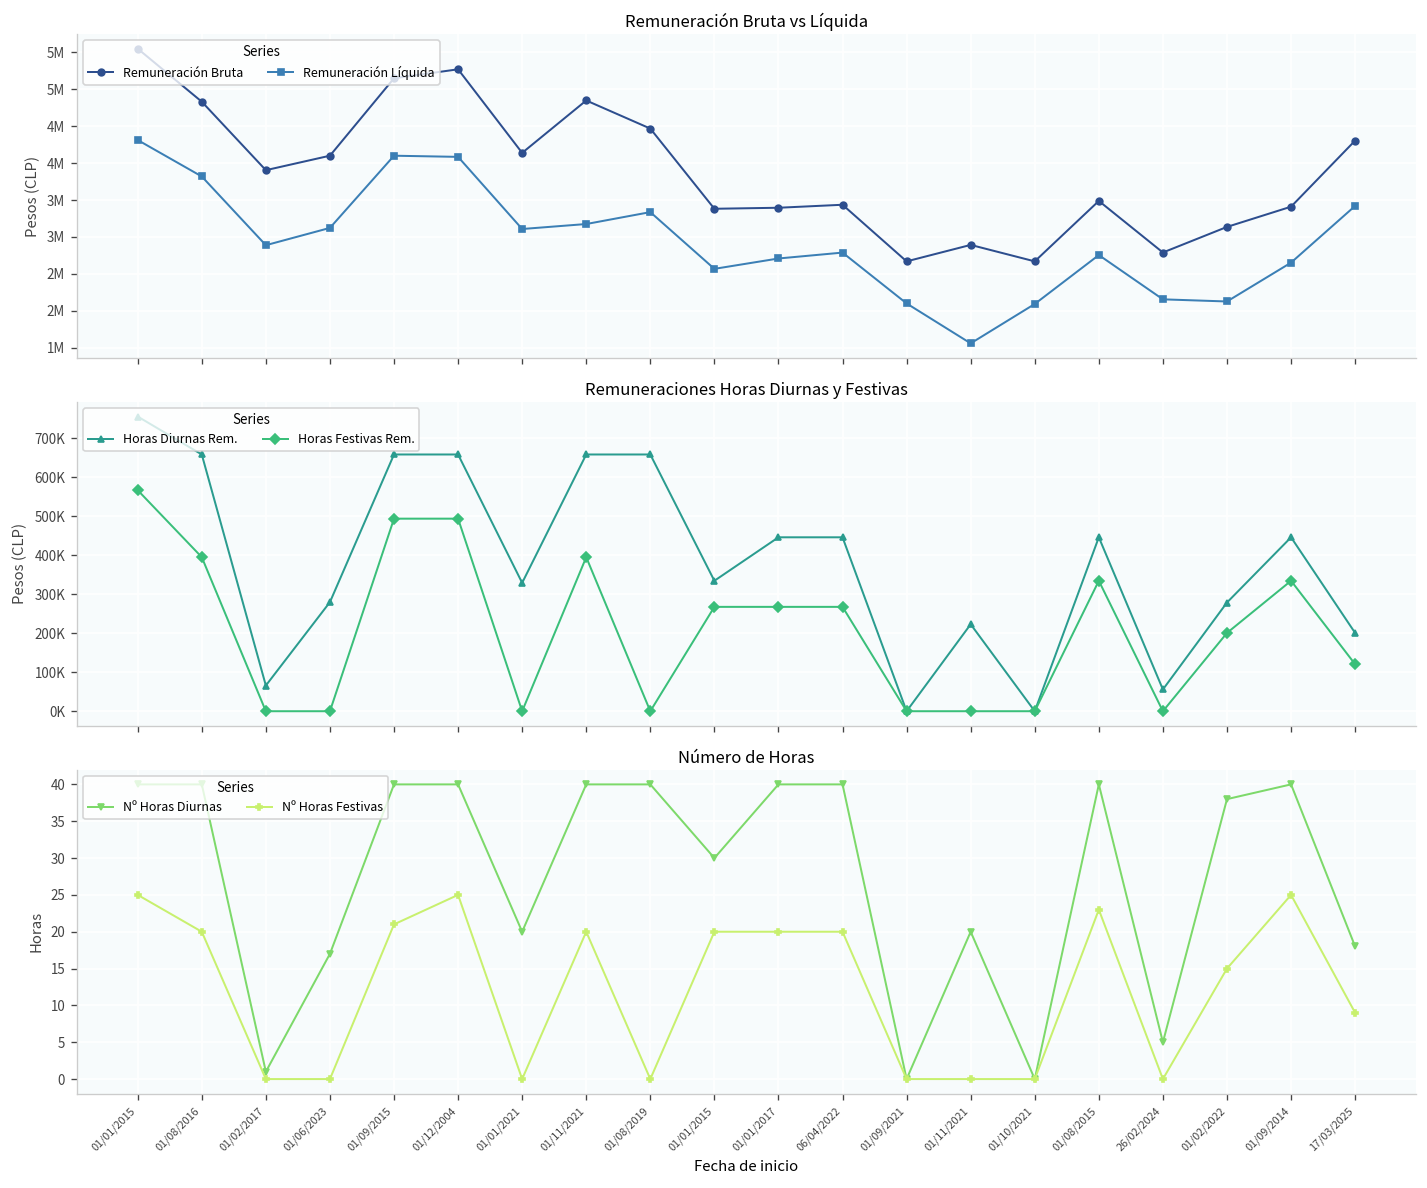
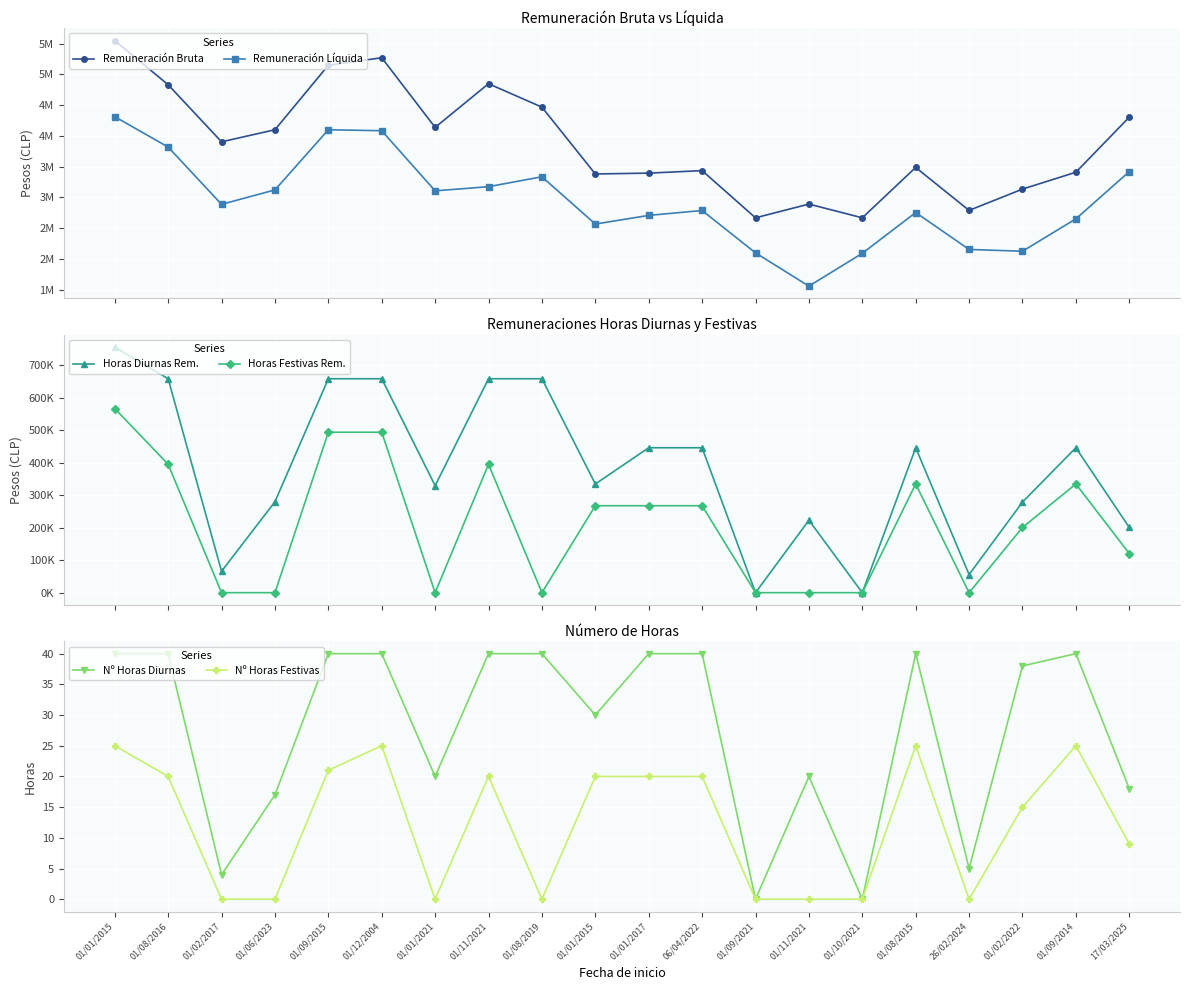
Número de Horas, Nº Horas Diurnas, 01/02/2017: 1 -> 4
Número de Horas, Nº Horas Festivas, 01/08/2015: 23 -> 25
